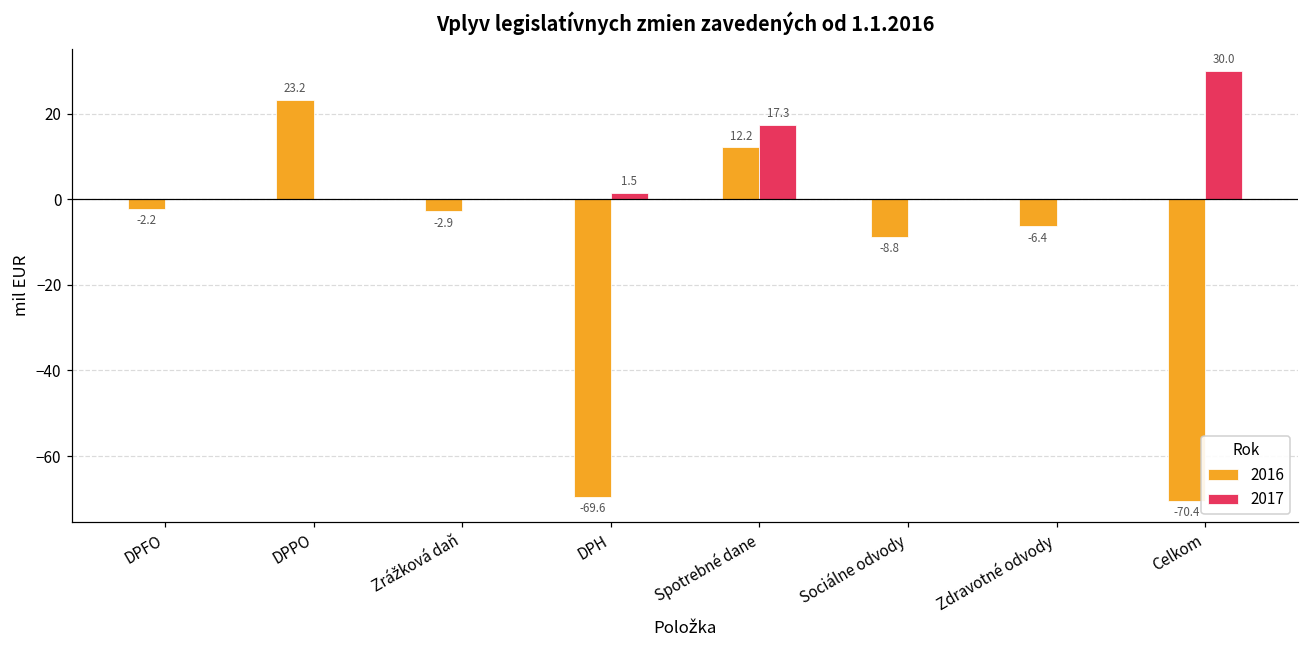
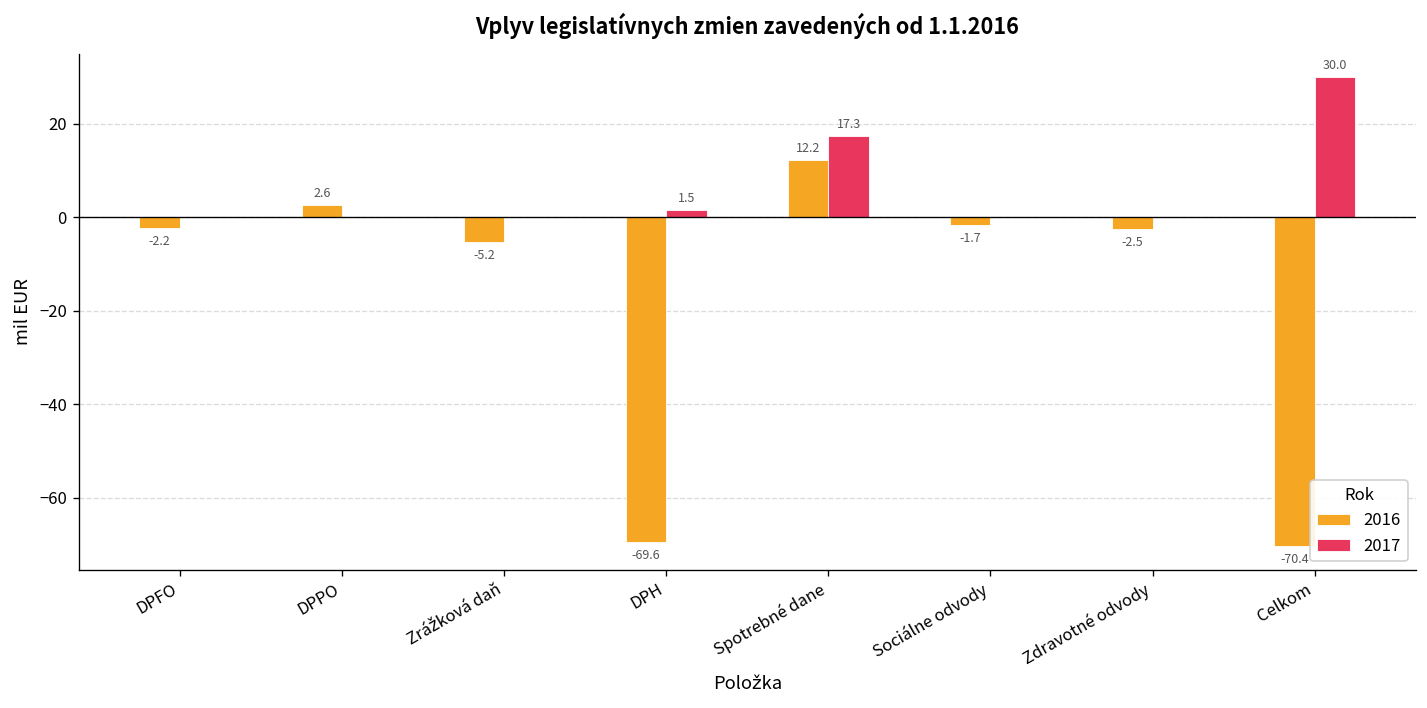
2016, DPPO: 23.2 -> 2.6
2016, Zrážková daň: -2.9 -> -5.2
2016, Sociálne odvody: -8.8 -> -1.7
2016, Zdravotné odvody: -6.4 -> -2.5
